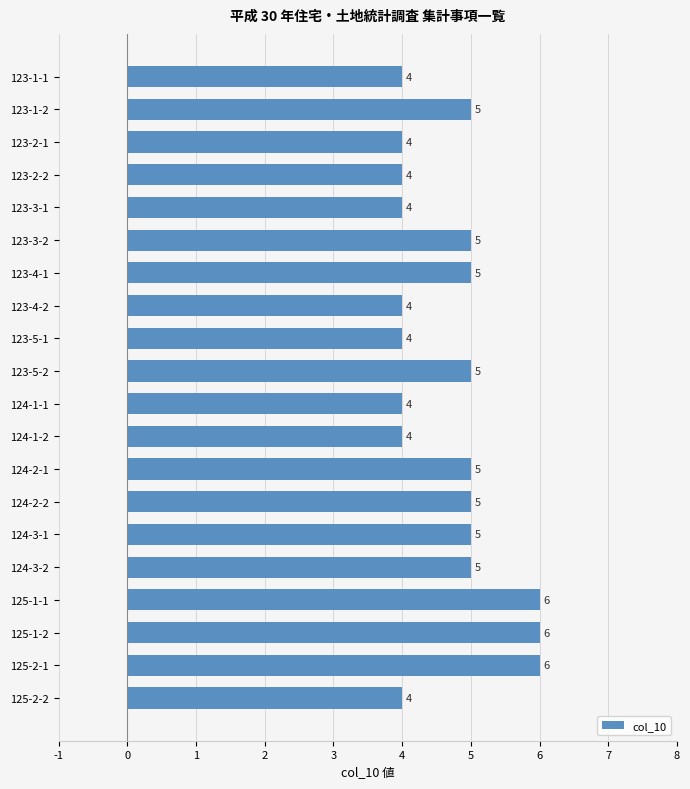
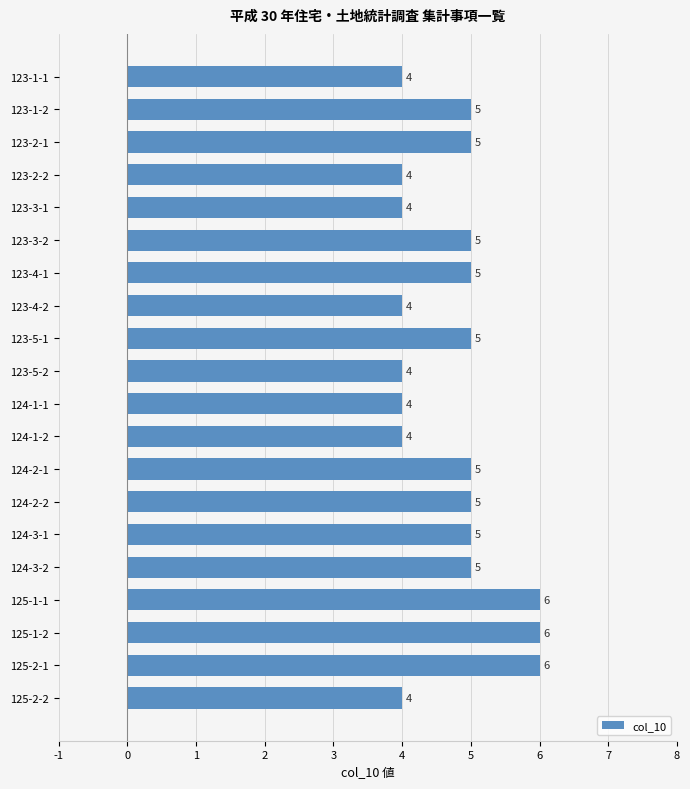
123-2-1: 4 -> 5
123-5-1: 4 -> 5
123-5-2: 5 -> 4
